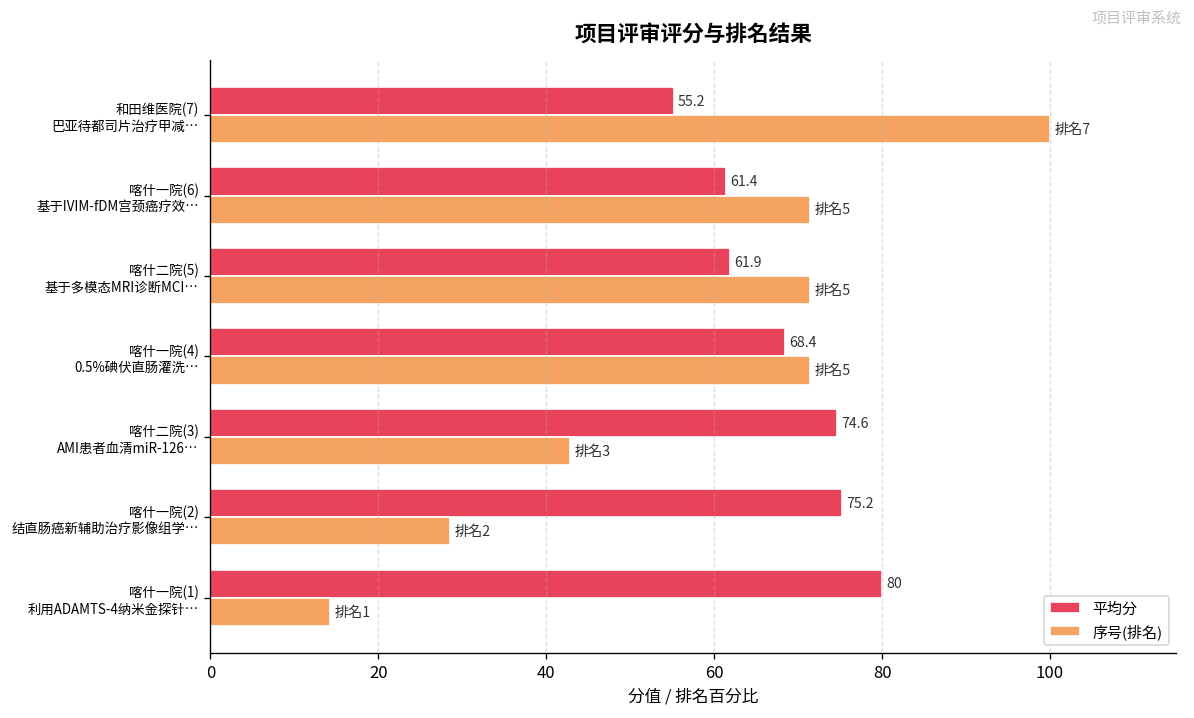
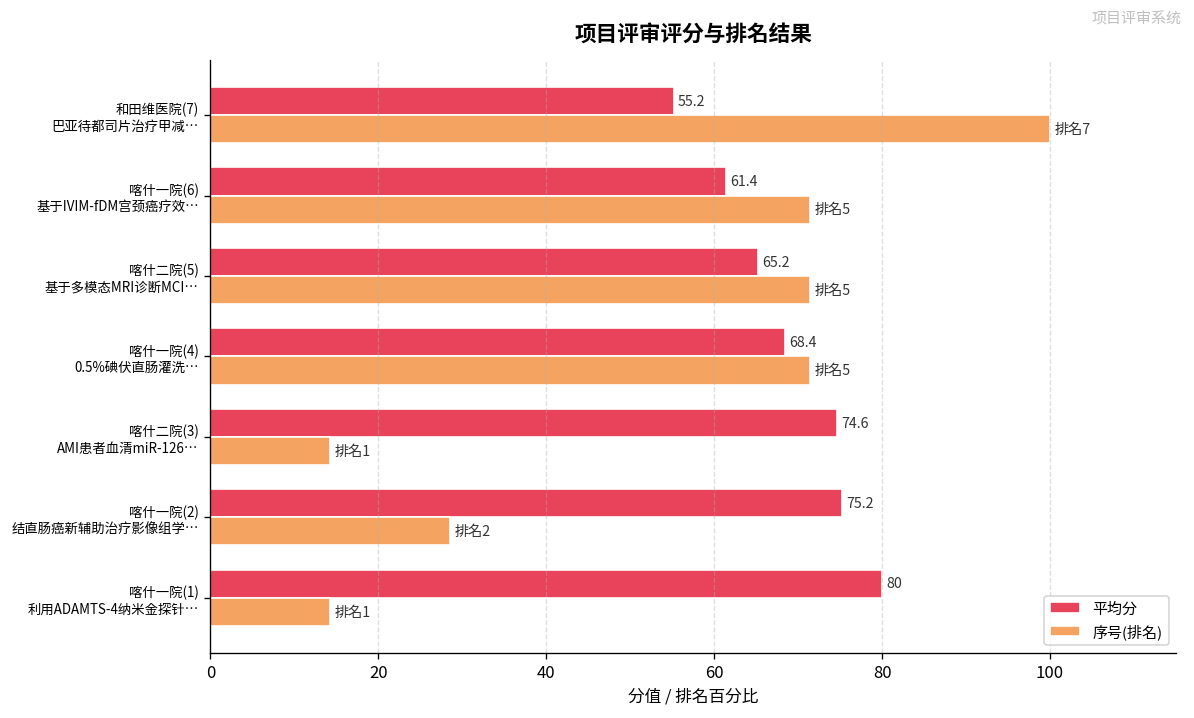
平均分, 喀什二院(5) 基于多模态MRI诊断MCI…: 61.9 -> 65.2
序号(排名), 喀什二院(3) AMI患者血清miR-126…: 3 -> 1
